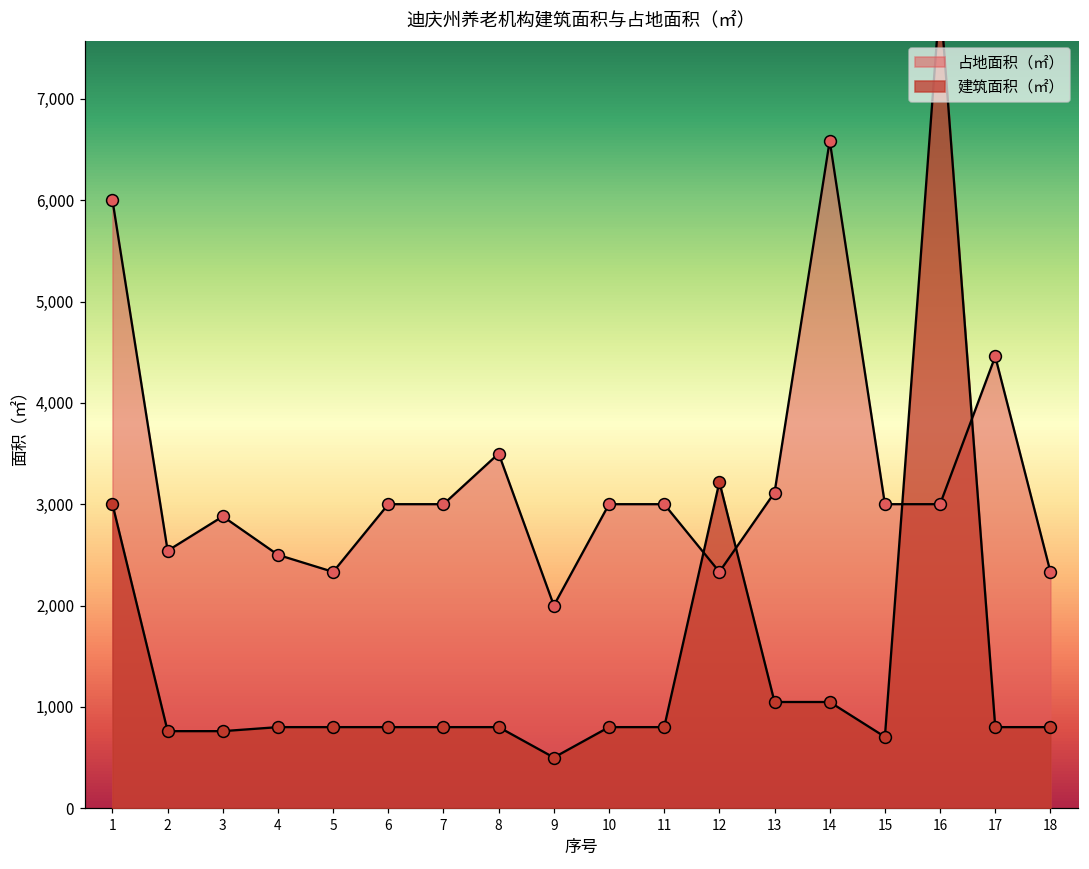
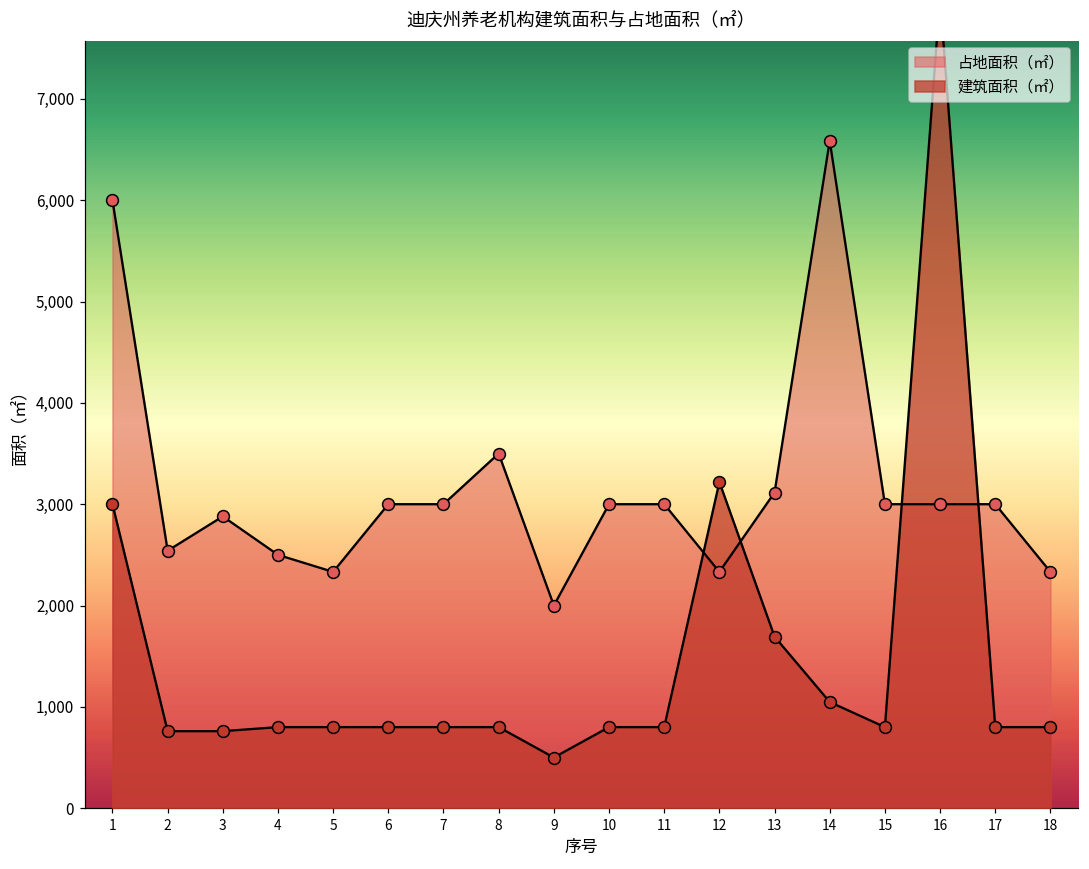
建筑面积（㎡）, 13: 1,000 -> 1,700
建筑面积（㎡）, 15: 700 -> 800
占地面积（㎡）, 17: 4,500 -> 3,000
